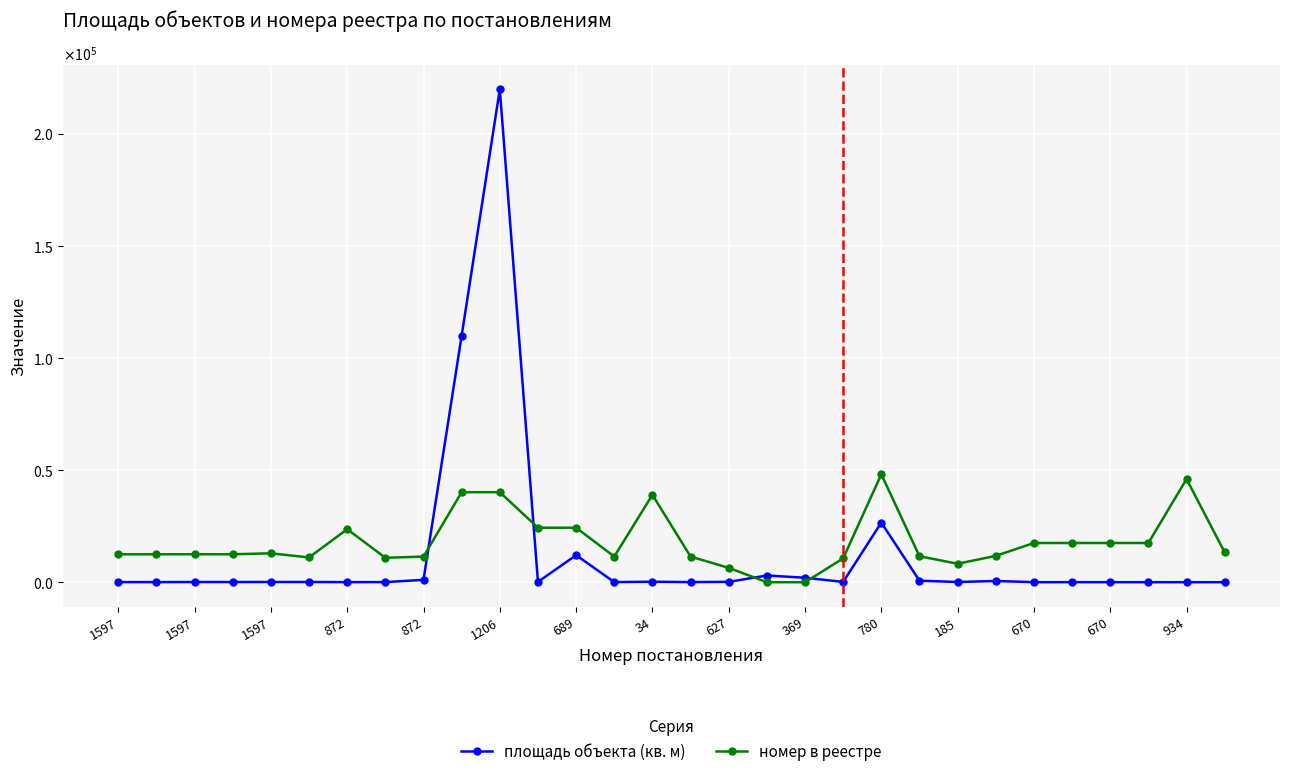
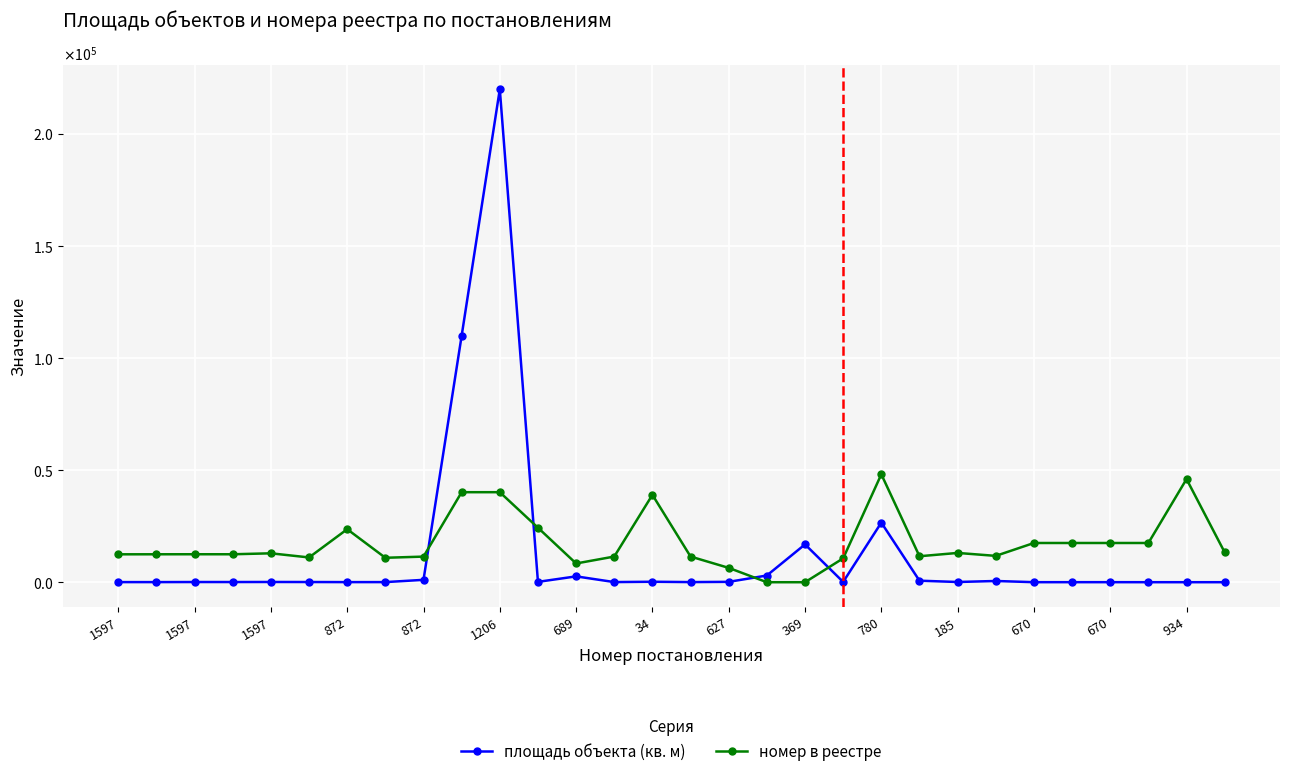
площадь объекта (кв. м), 689: 12000 -> 3000
номер в реестре, 689: 24000 -> 8000
площадь объекта (кв. м), 369: 2000 -> 17000
номер в реестре, 185: 8000 -> 13000
